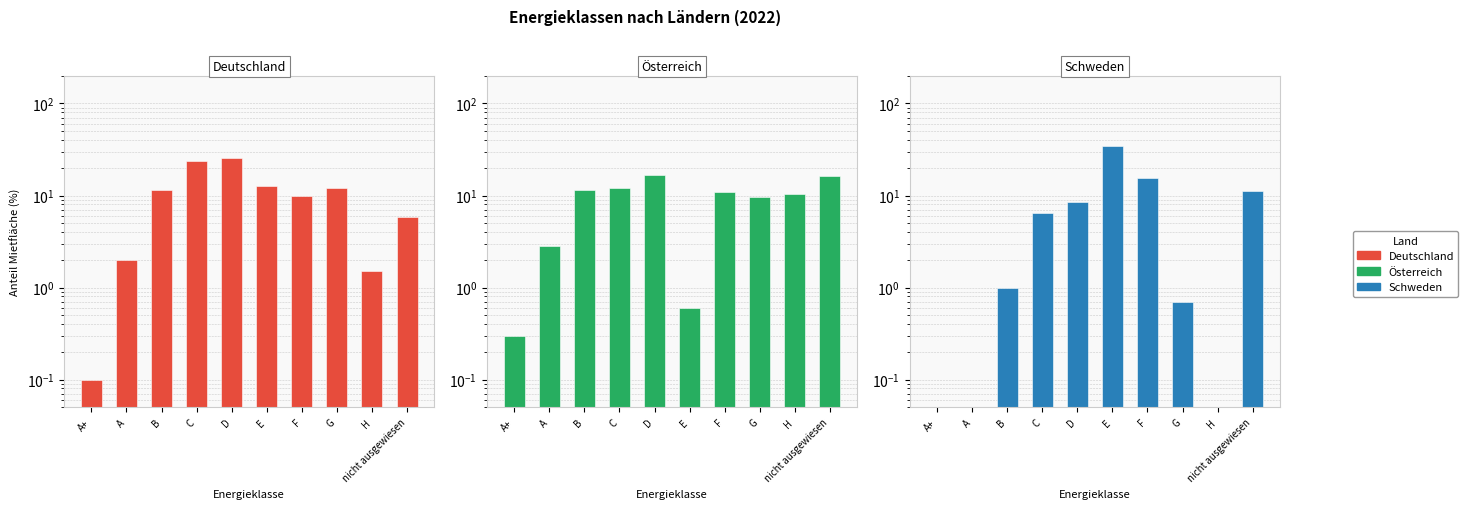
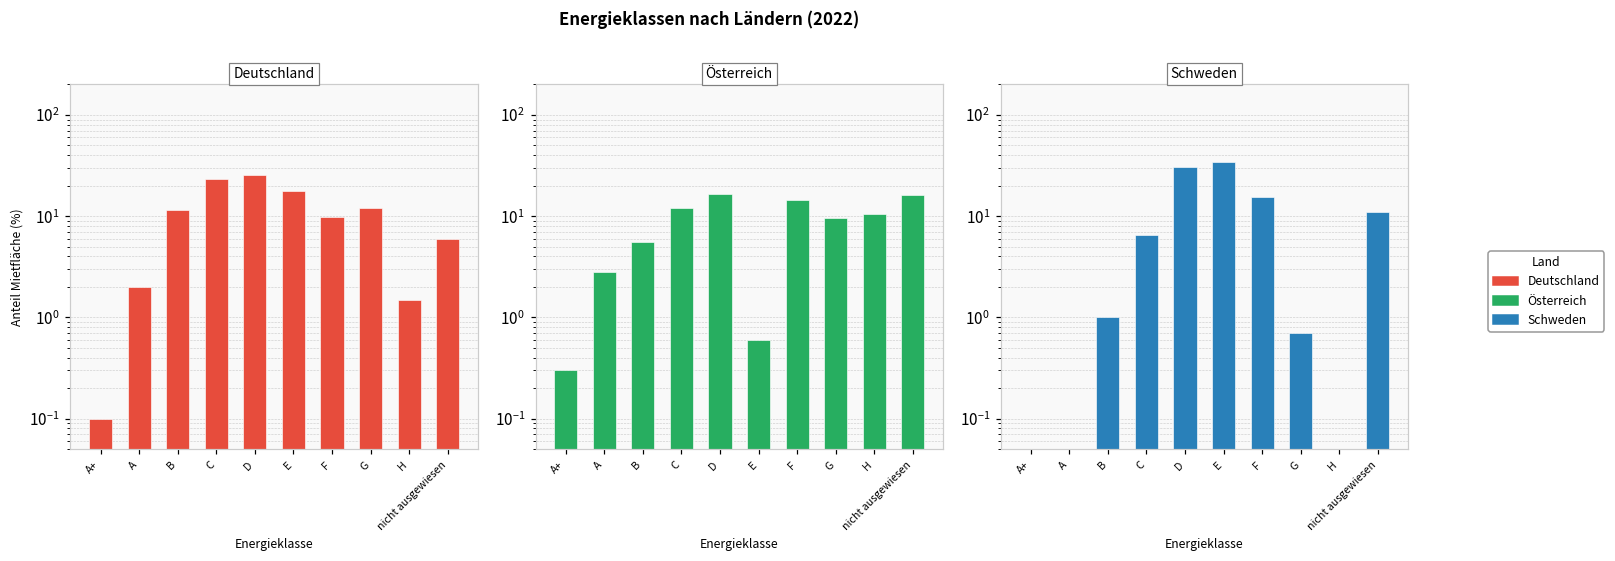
Deutschland, E: 13 -> 18
Österreich, B: 12 -> 6
Österreich, F: 11 -> 15
Schweden, D: 9 -> 31
